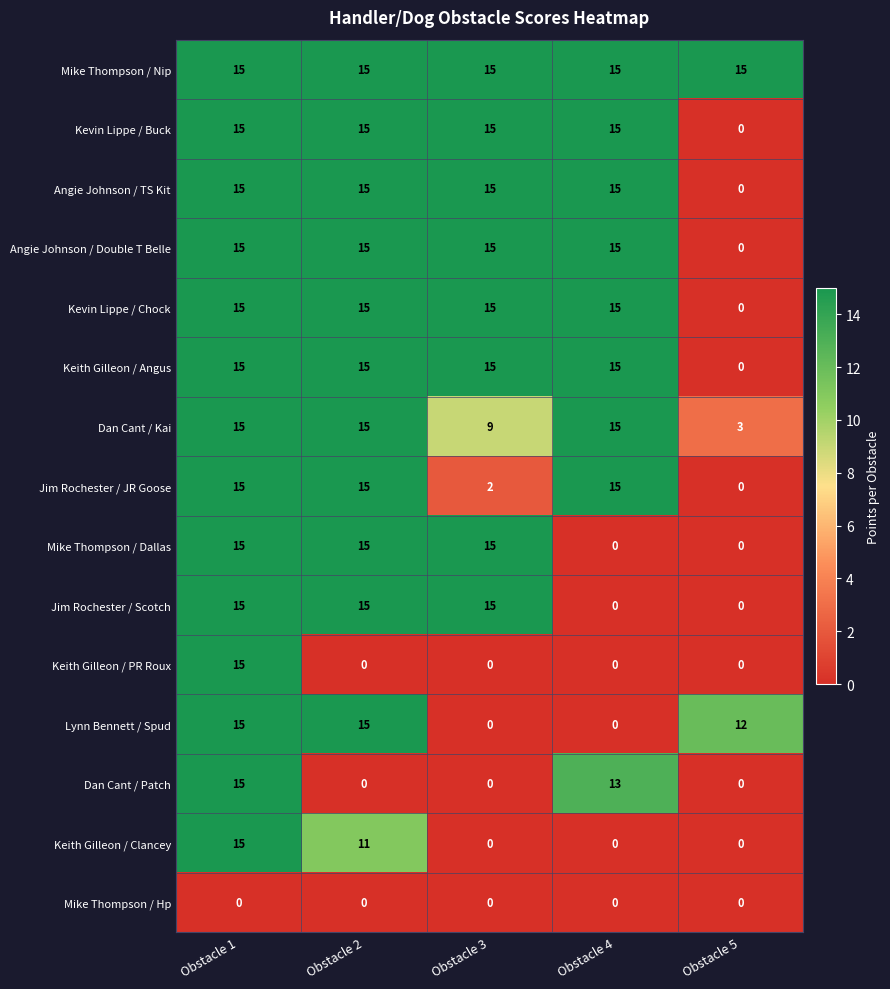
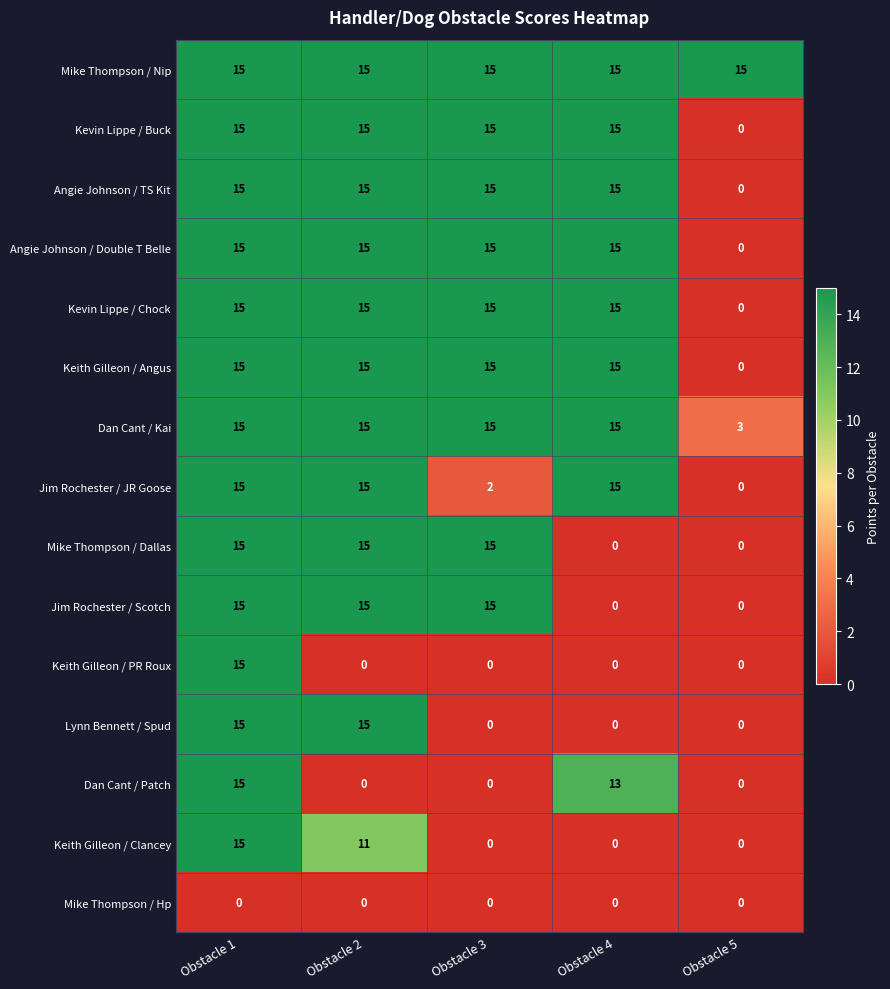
Dan Cant / Kai, Obstacle 3: 9 -> 15
Lynn Bennett / Spud, Obstacle 5: 12 -> 0
